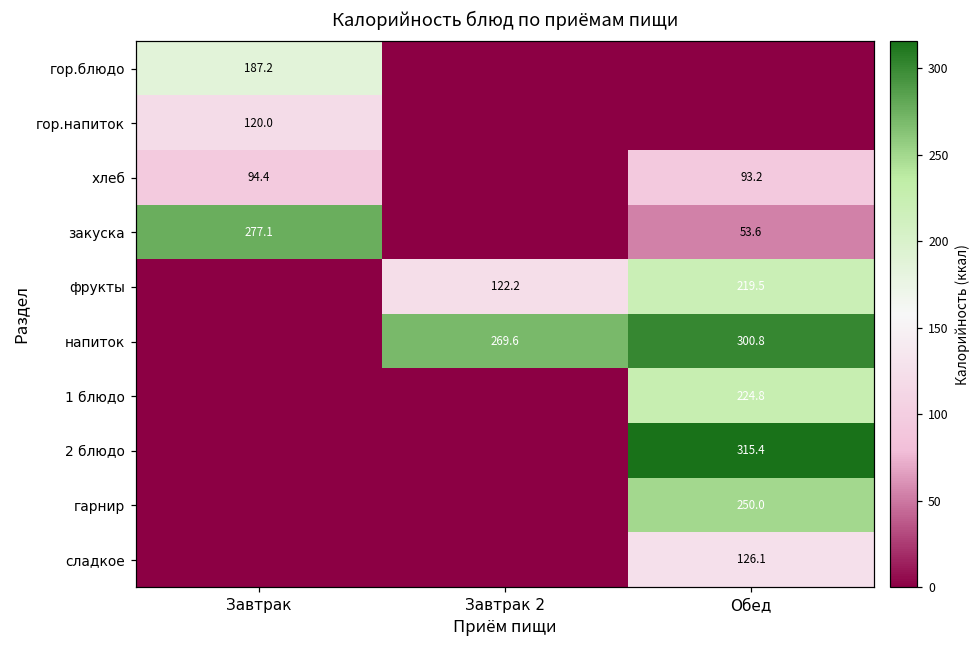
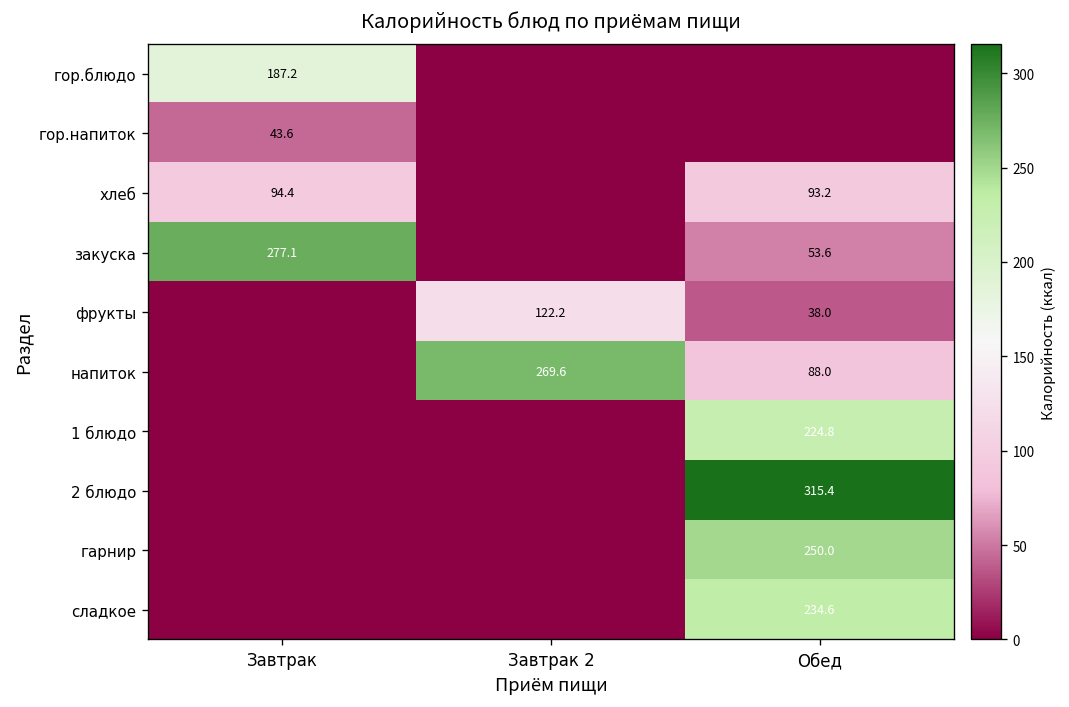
гор.напиток, Завтрак: 120.0 -> 43.6
фрукты, Обед: 219.5 -> 38.0
напиток, Обед: 300.8 -> 88.0
сладкое, Обед: 126.1 -> 234.6
